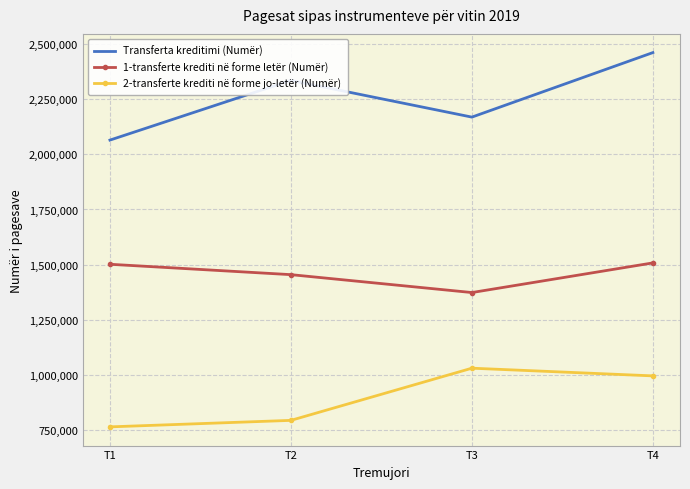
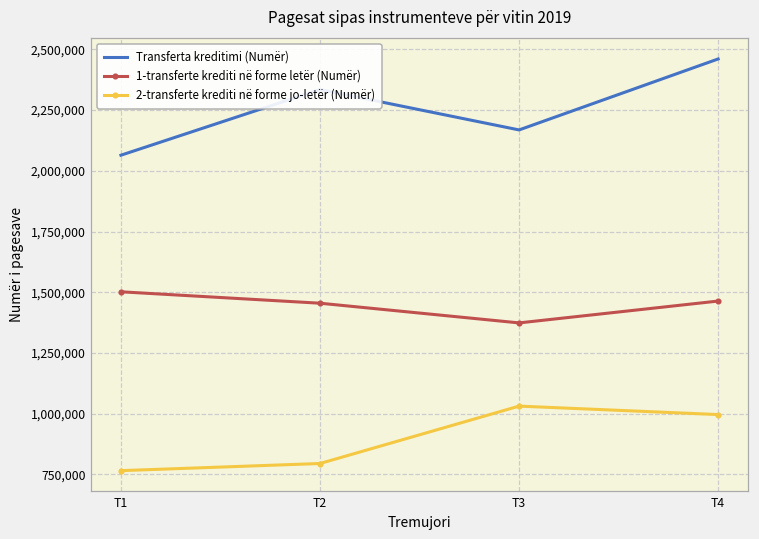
1-transferte krediti në forme letër (Numër), T4: 1,510,000 -> 1,460,000
